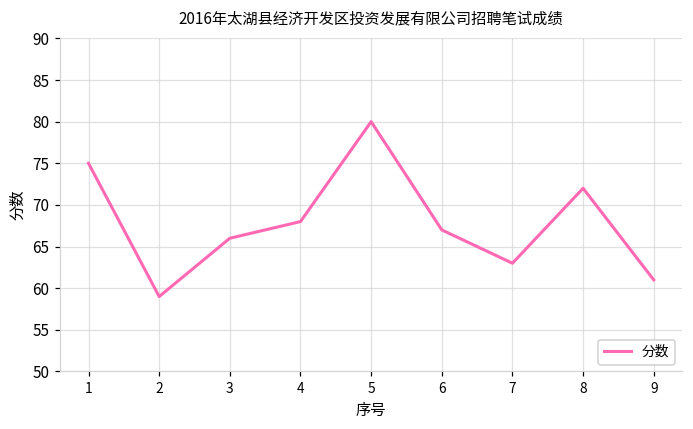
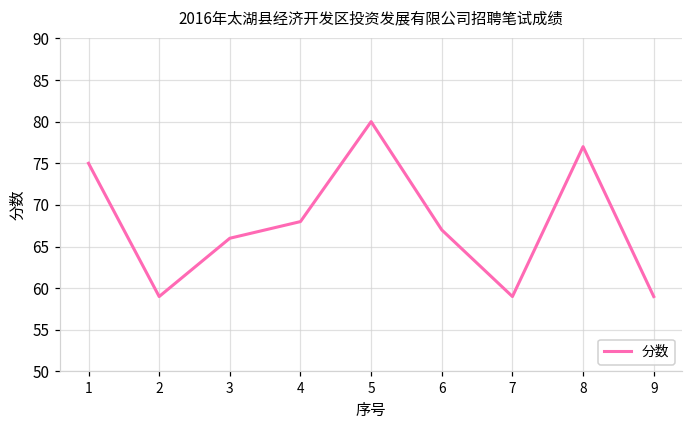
7: 63 -> 59
8: 72 -> 77
9: 61 -> 59
